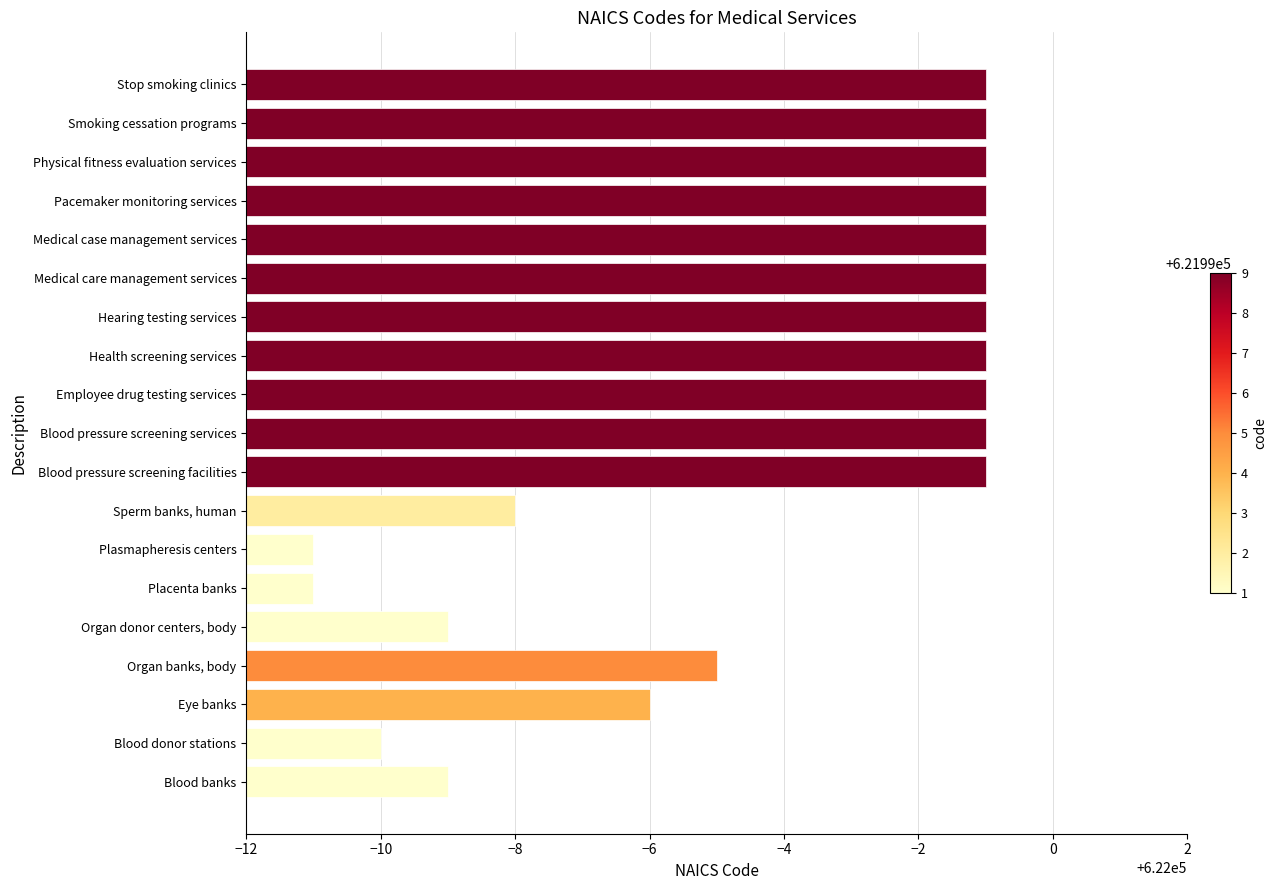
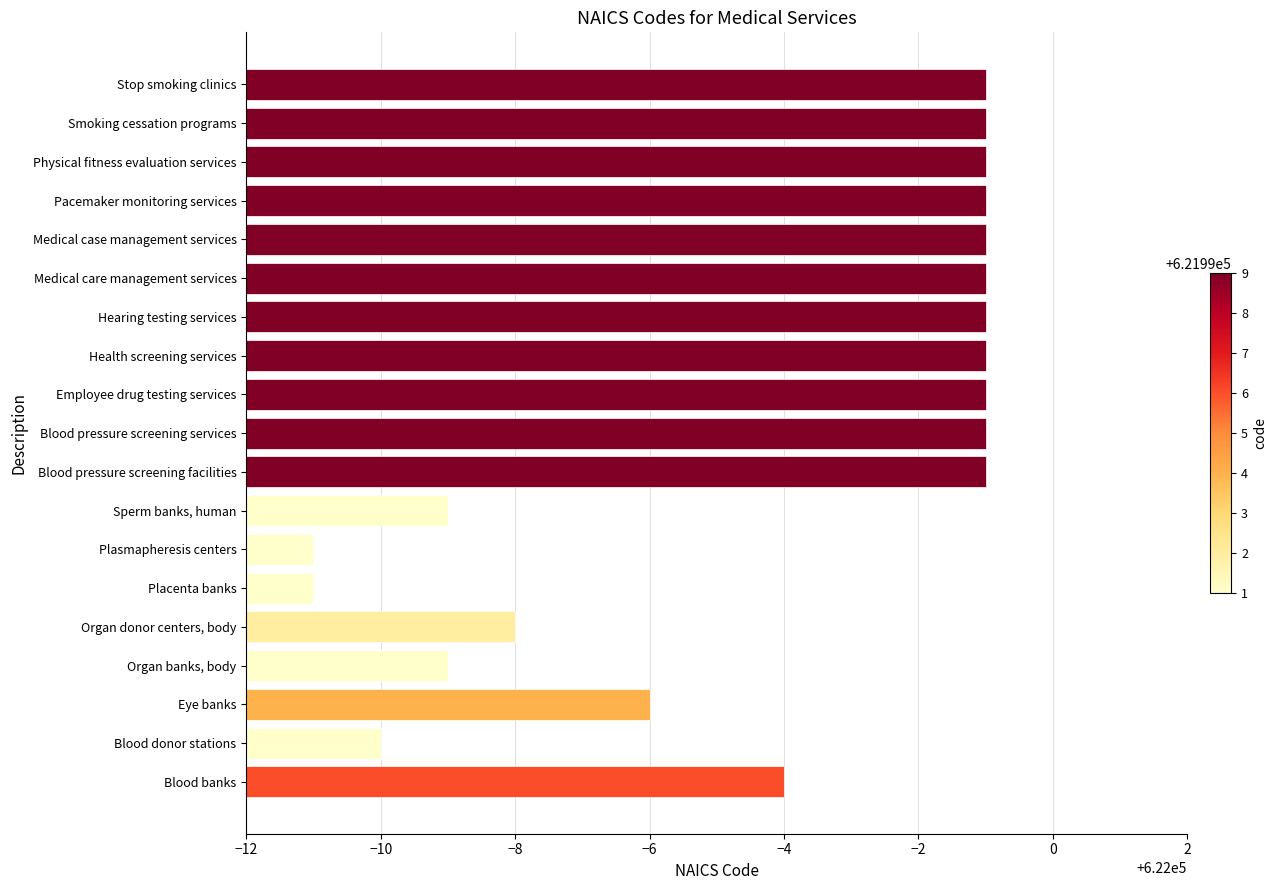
Sperm banks, human: 621992 -> 621991
Organ donor centers, body: 621991 -> 621992
Organ banks, body: 621995 -> 621991
Blood banks: 621991 -> 621996
